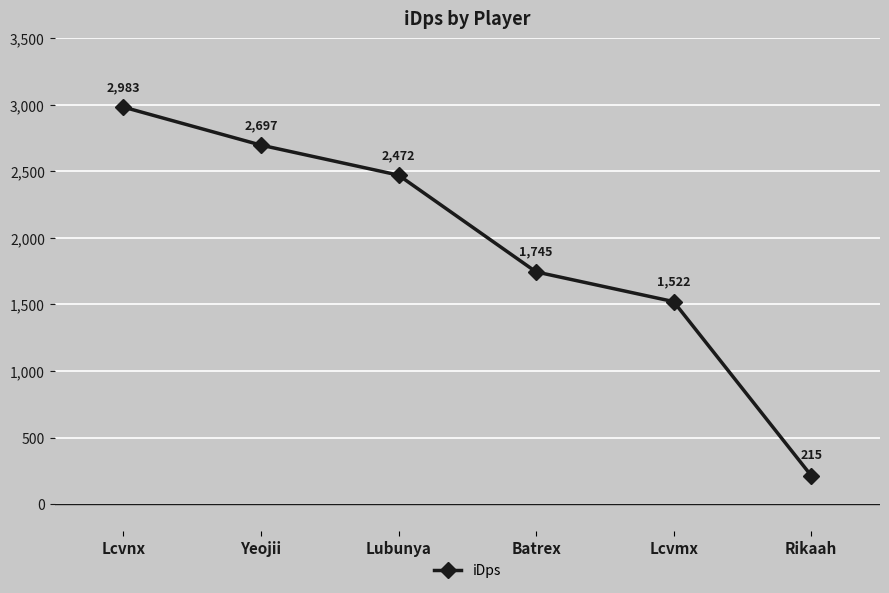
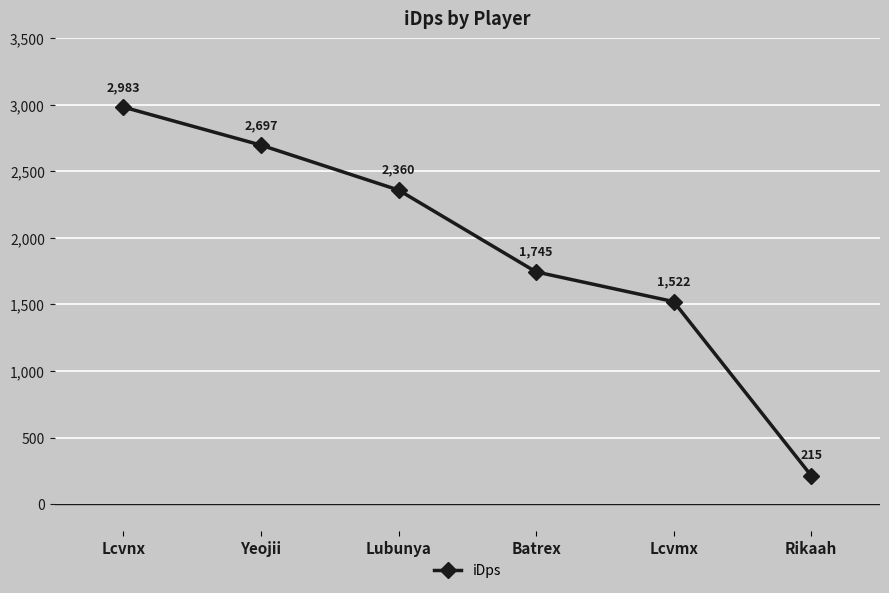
Lubunya: 2,472 -> 2,360
